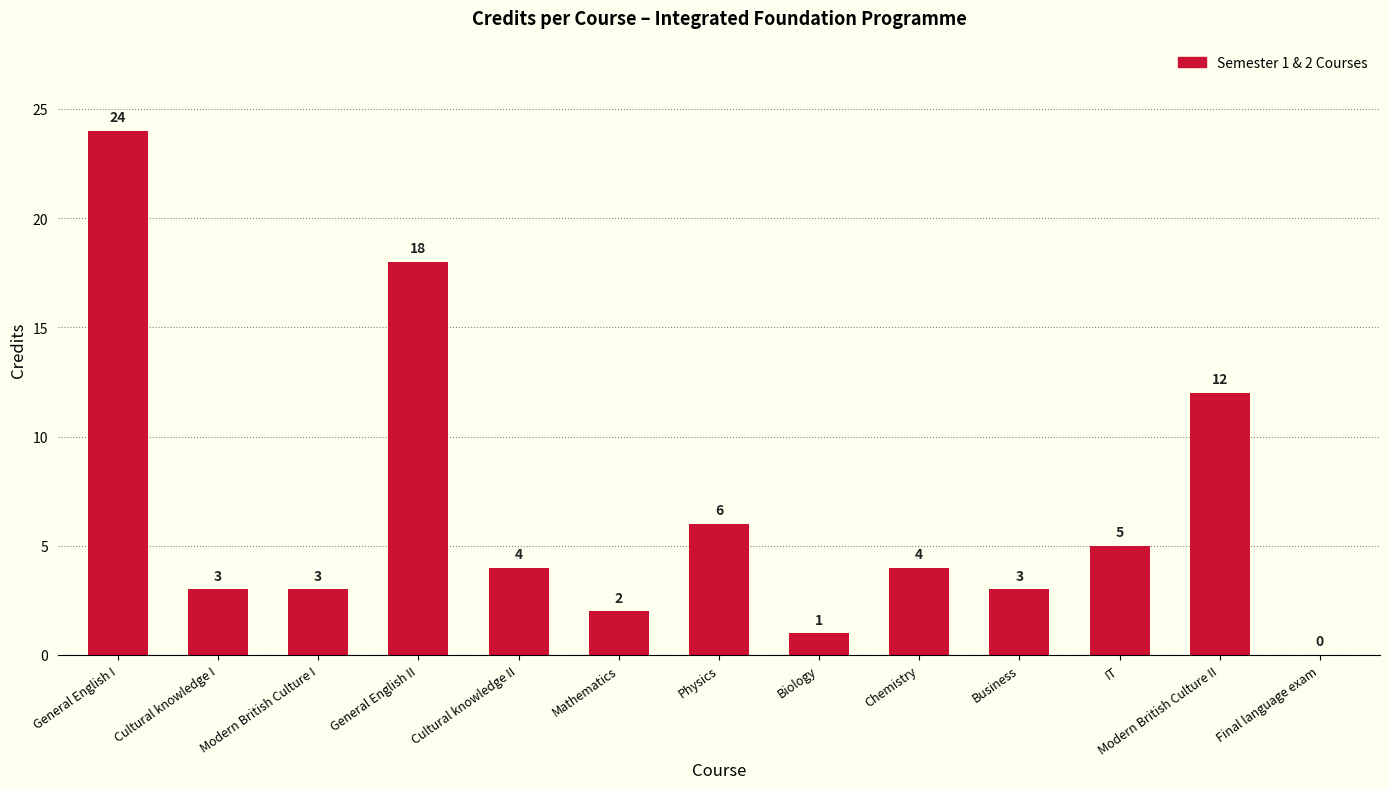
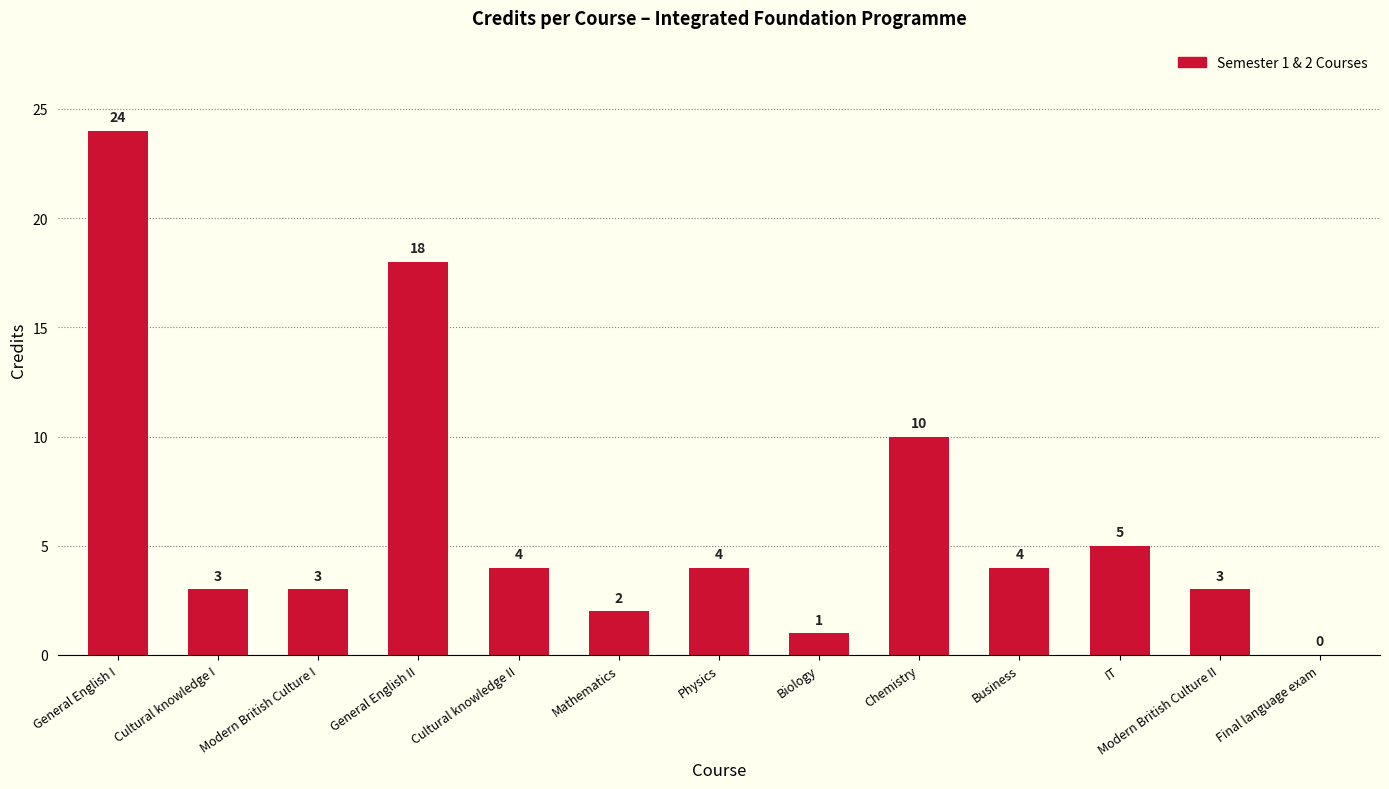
Physics: 6 -> 4
Chemistry: 4 -> 10
Business: 3 -> 4
Modern British Culture II: 12 -> 3
